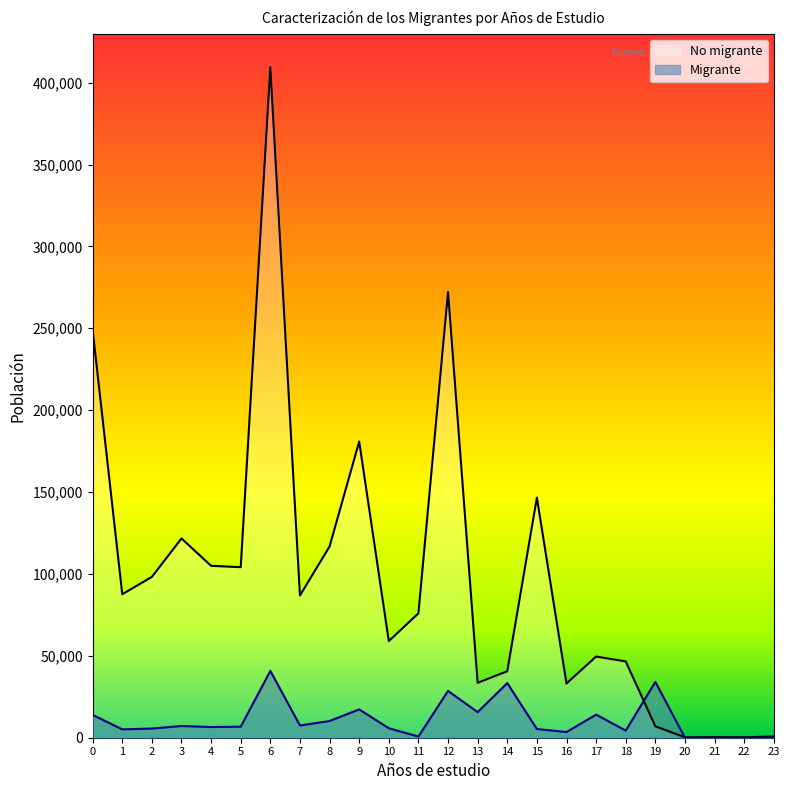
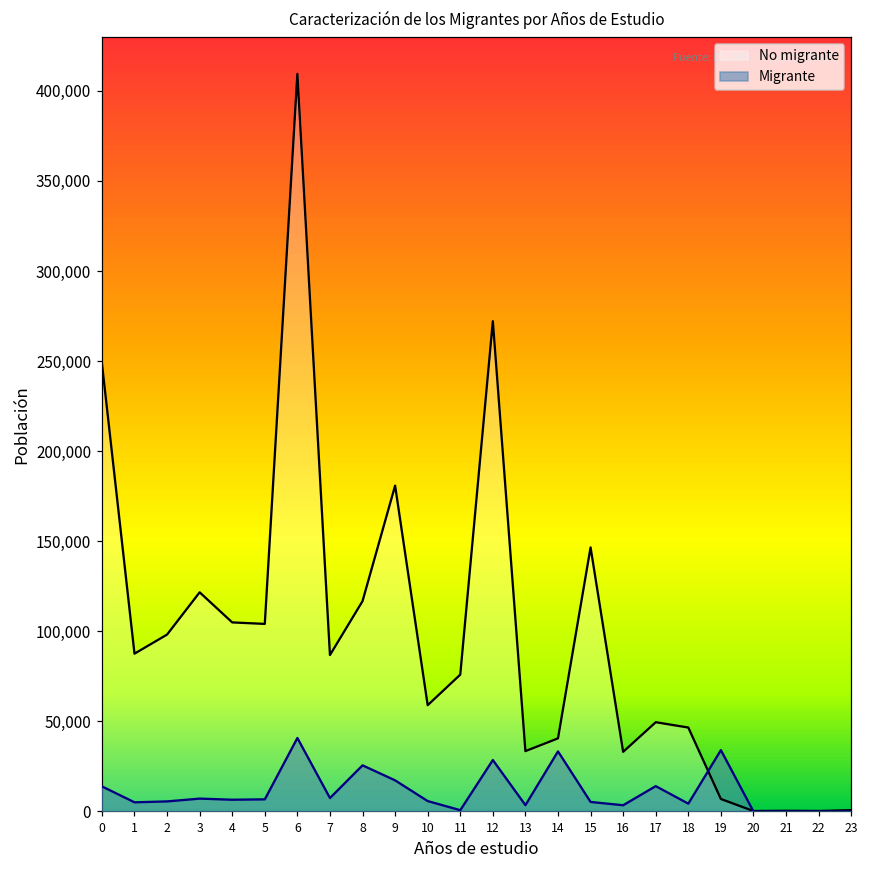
Migrante, 8: 10,000 -> 26,000
Migrante, 13: 16,000 -> 4,000
